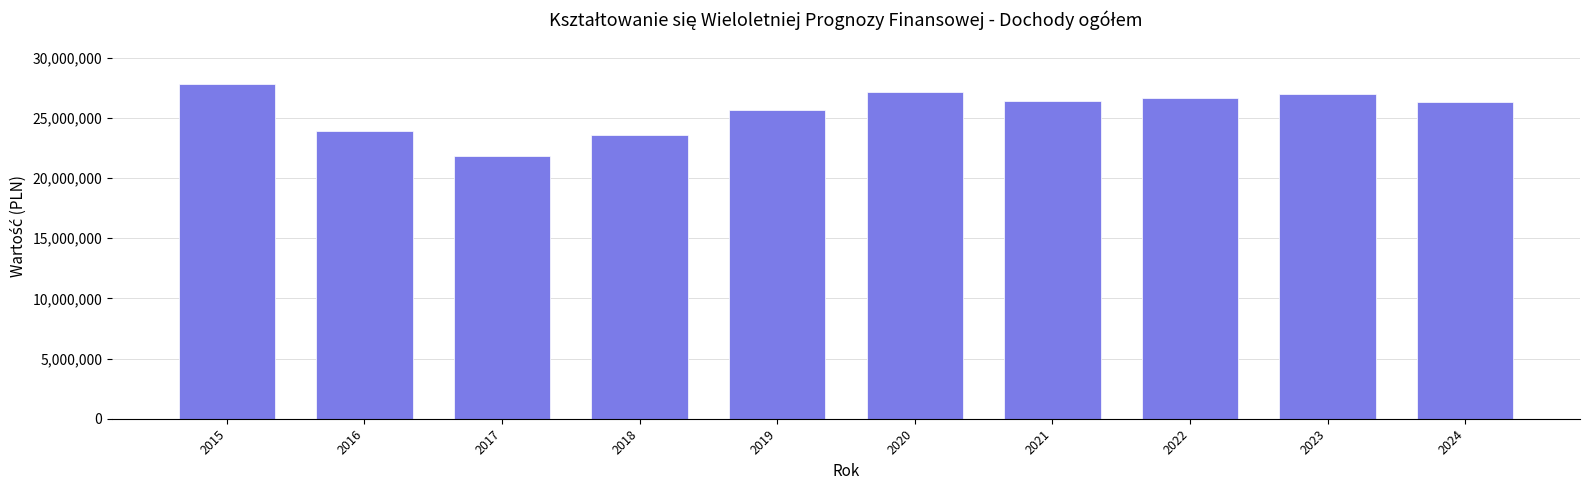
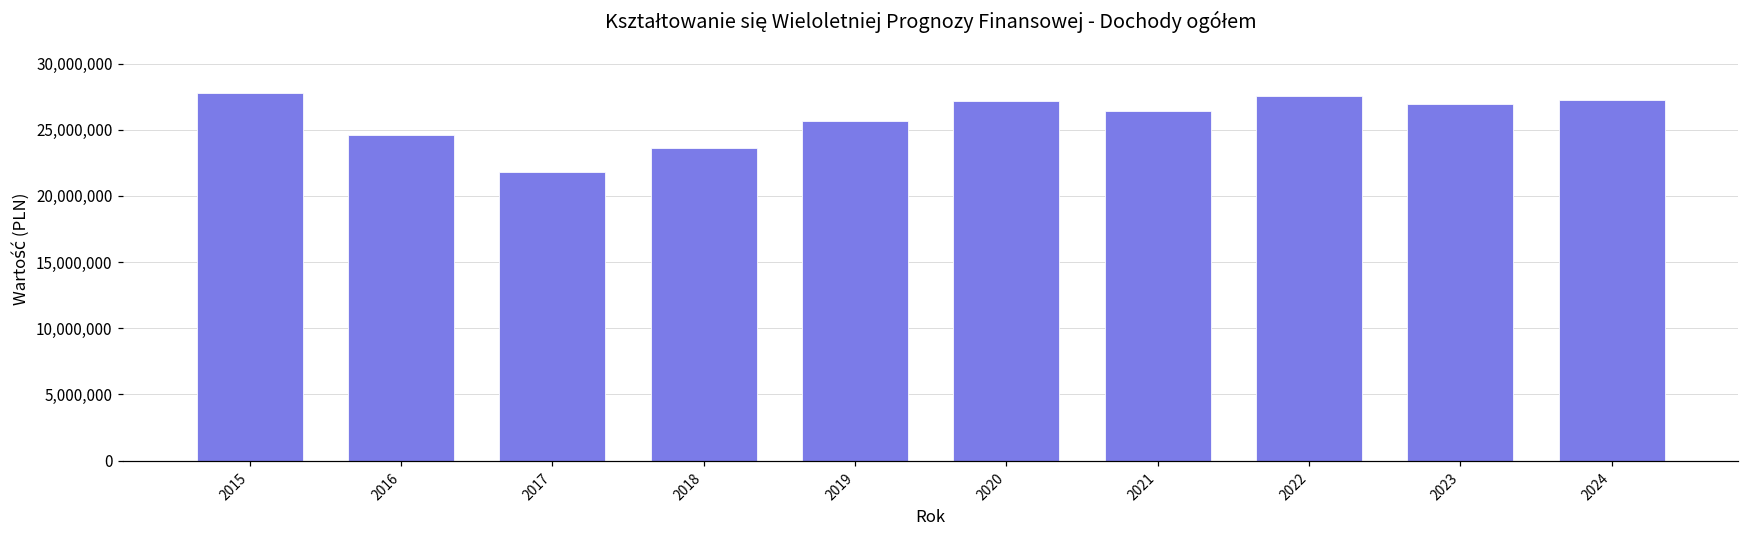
2016: 23,900,000 -> 24,600,000
2022: 26,700,000 -> 27,600,000
2024: 26,300,000 -> 27,200,000
